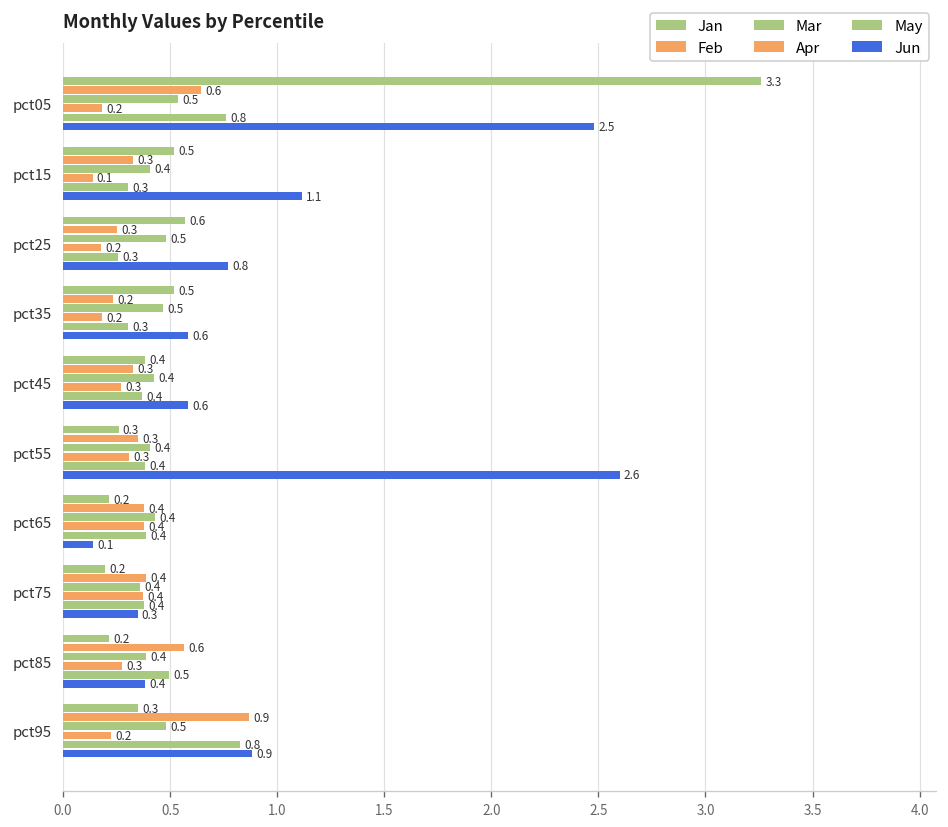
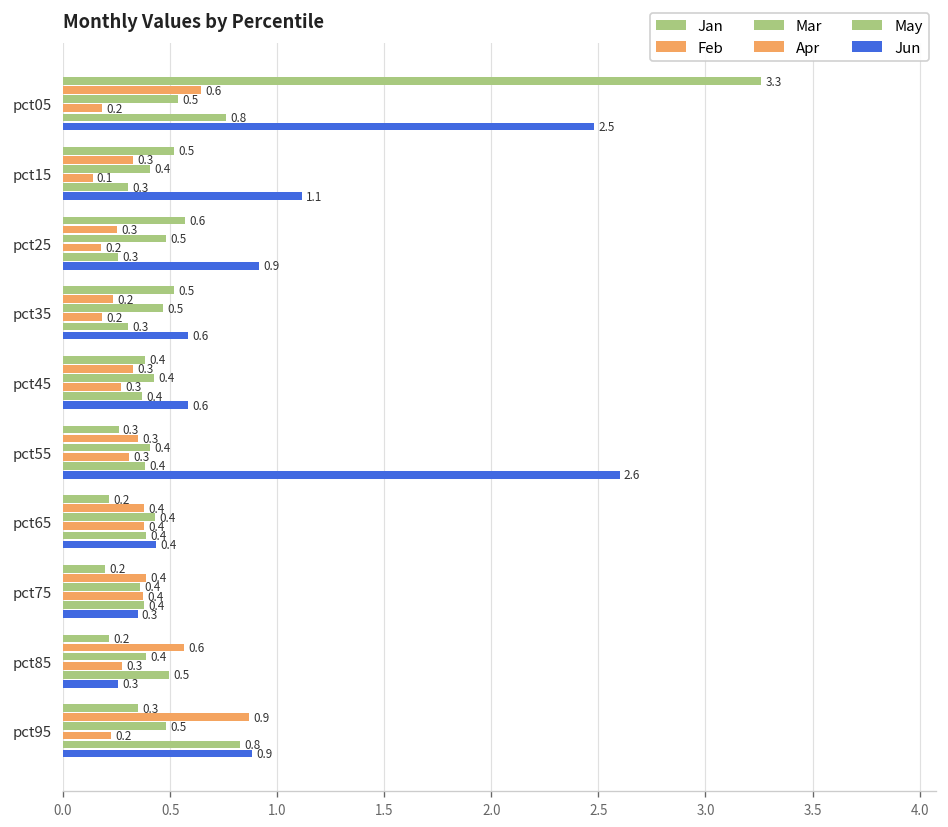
Jun, pct25: 0.8 -> 0.9
Jun, pct65: 0.1 -> 0.4
Jun, pct85: 0.4 -> 0.3
